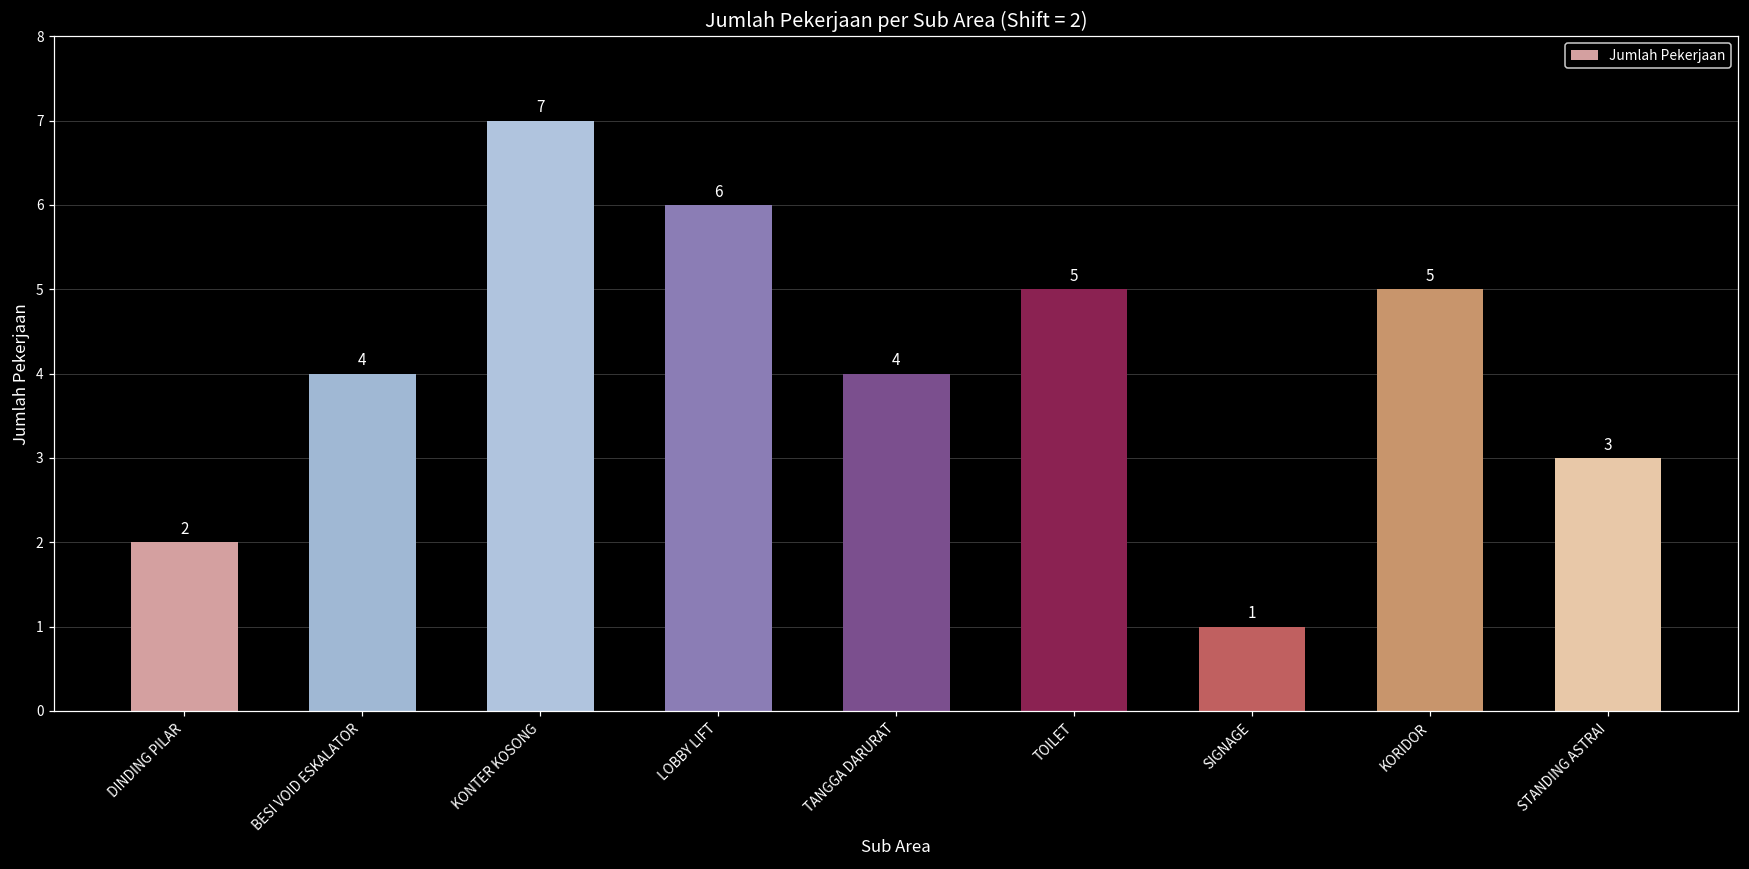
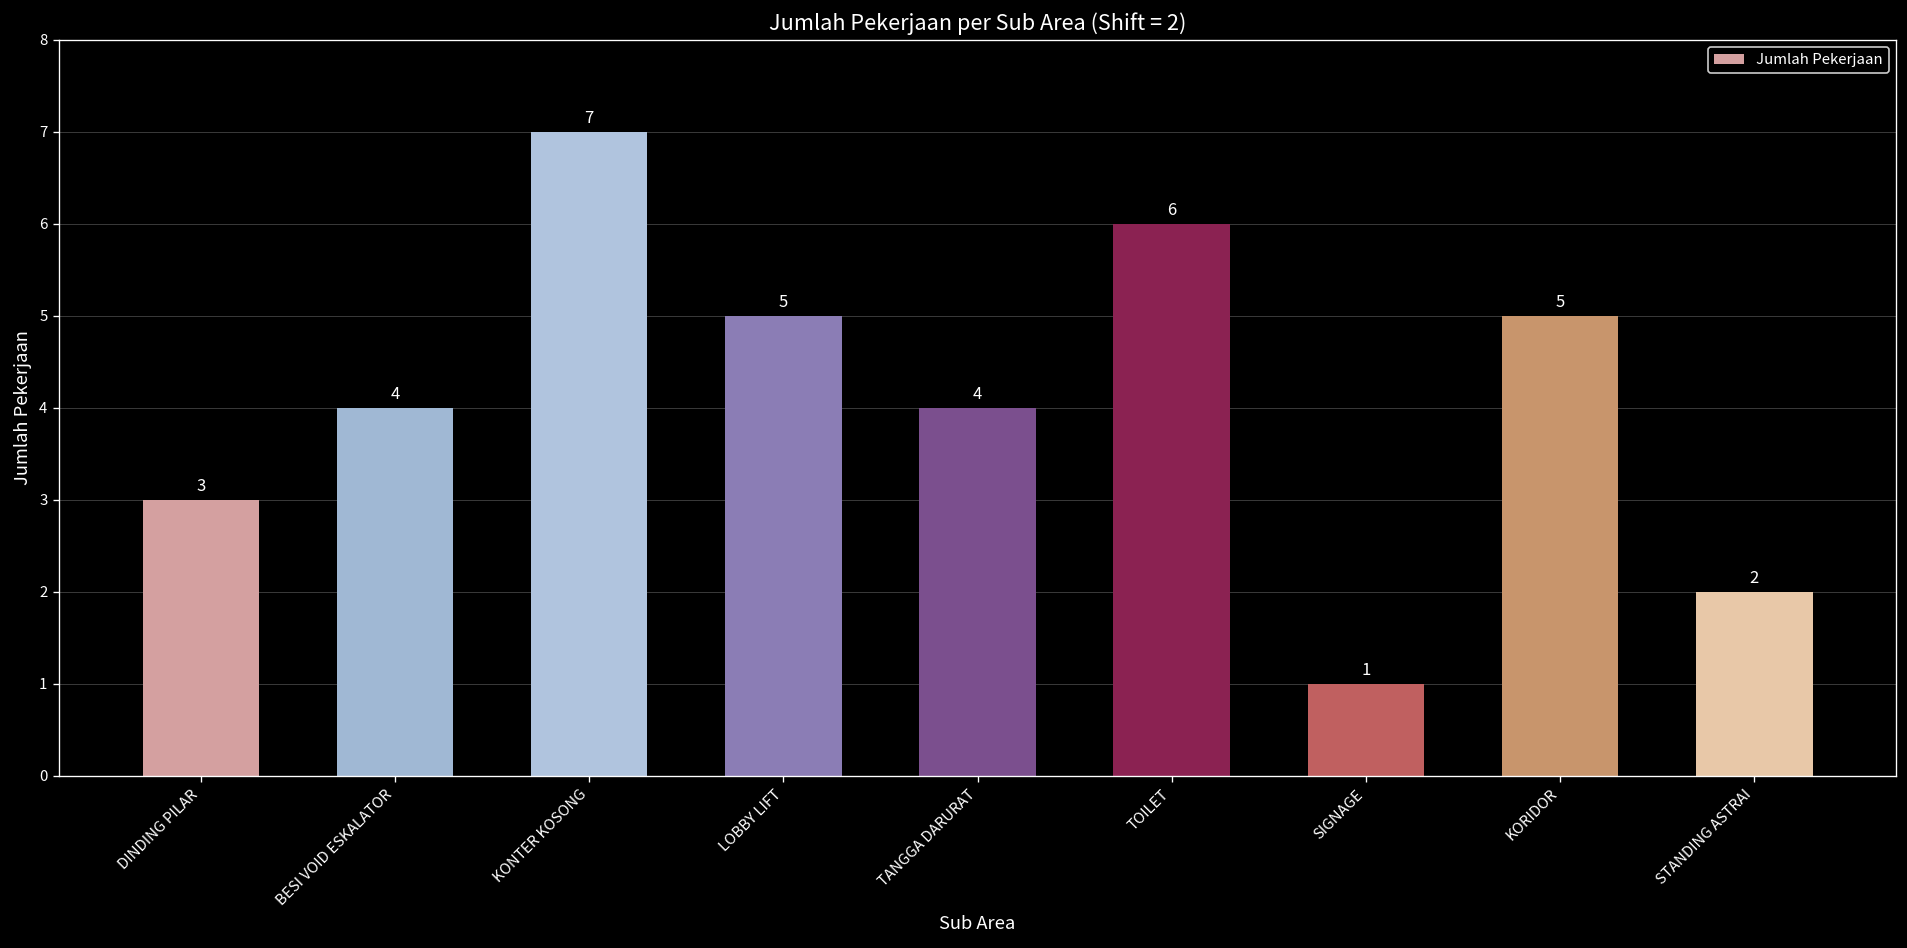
DINDING PILAR: 2 -> 3
LOBBY LIFT: 6 -> 5
TOILET: 5 -> 6
STANDING ASTRAI: 3 -> 2
